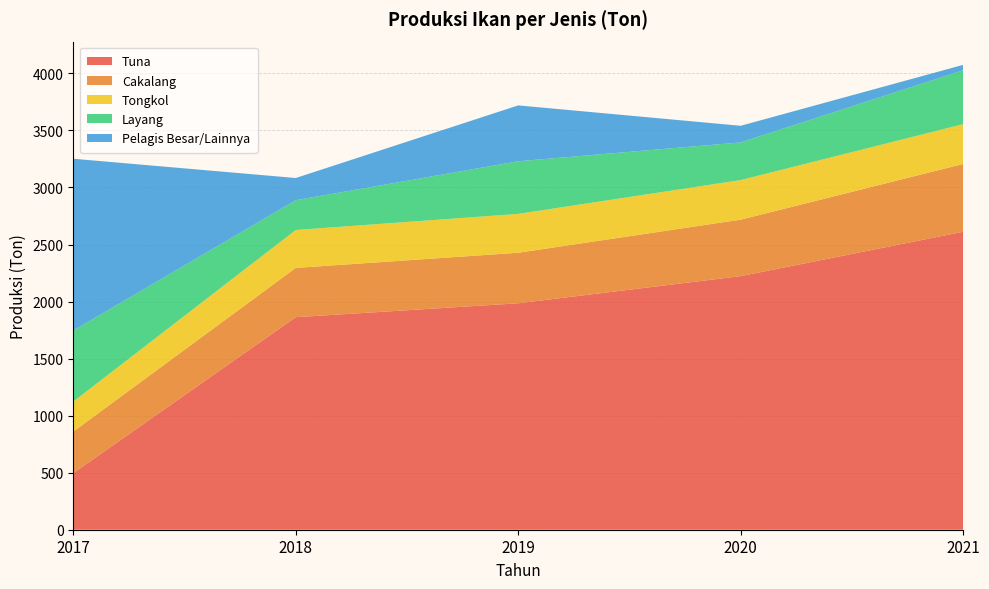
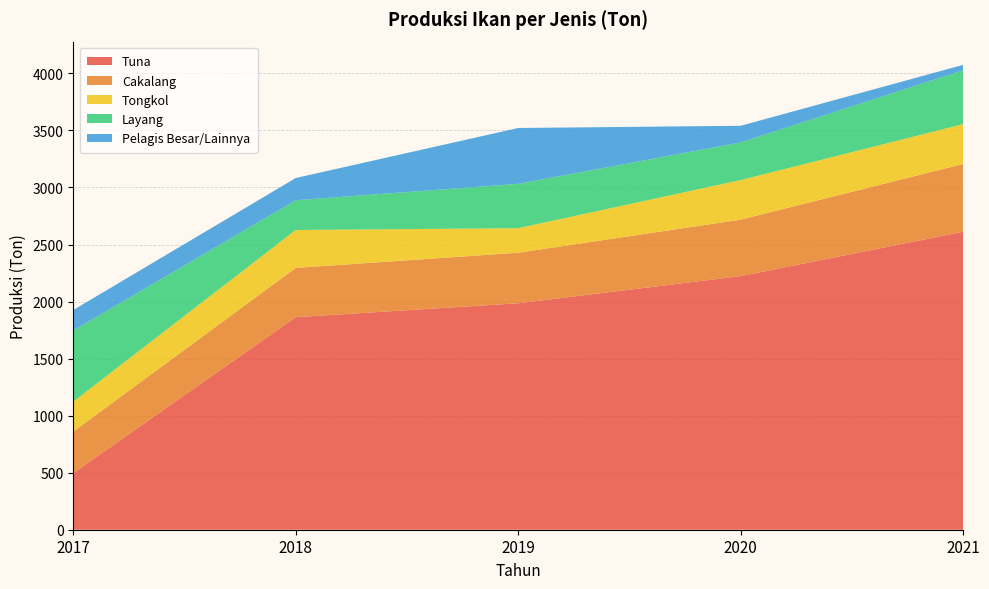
Pelagis Besar/Lainnya, 2017: 1510 -> 180
Tongkol, 2019: 340 -> 220
Layang, 2019: 460 -> 390
